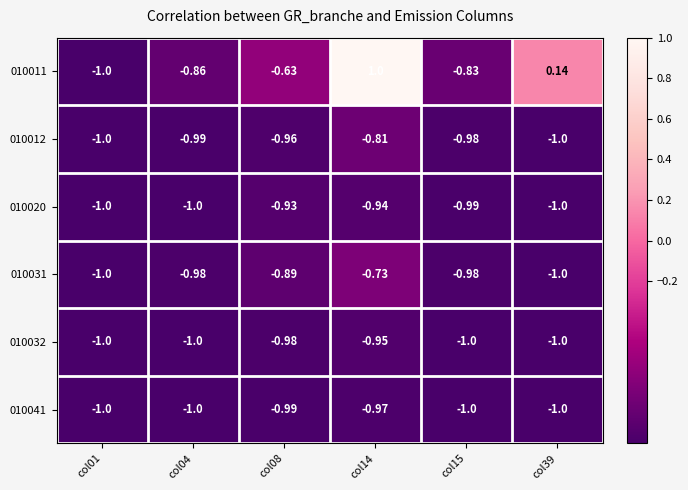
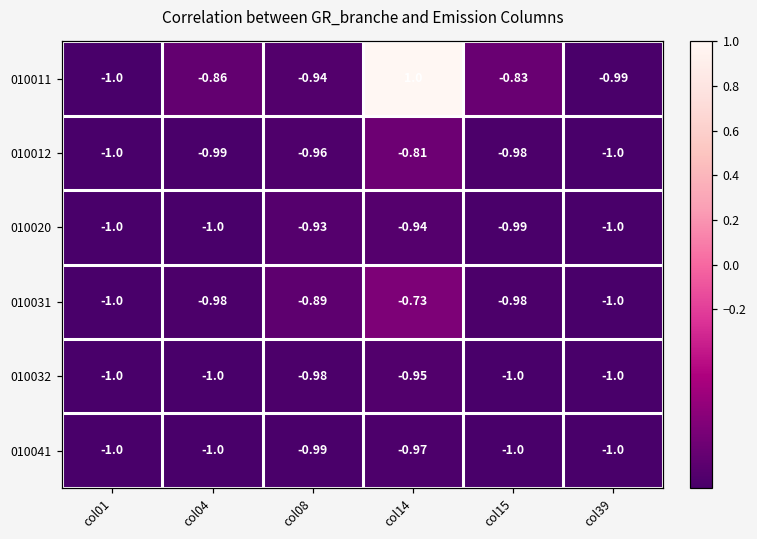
010011, col08: -0.63 -> -0.94
010011, col39: 0.14 -> -0.99
